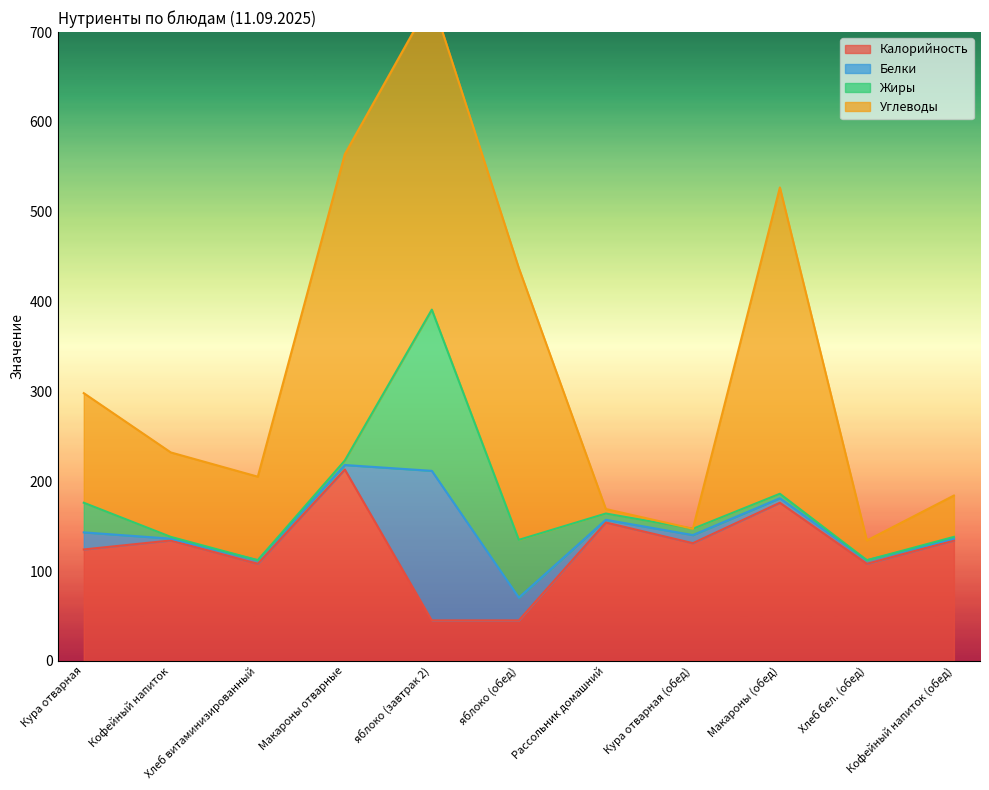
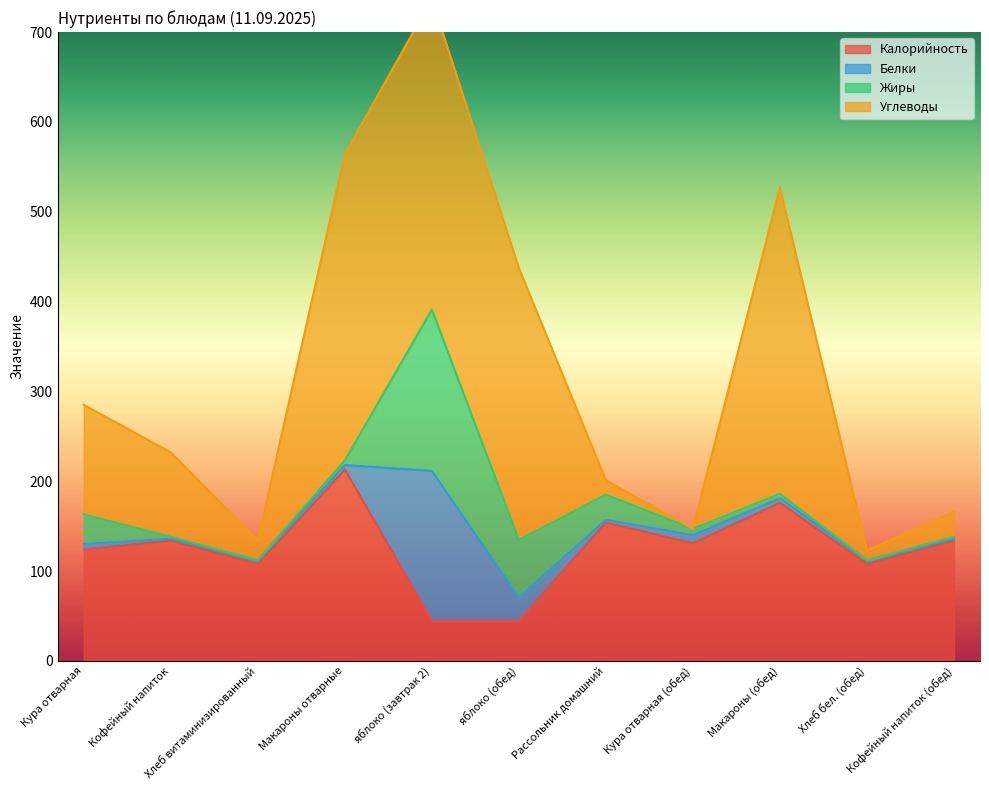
Белки, Кура отварная: 20 -> 10
Углеводы, Хлеб витаминизированный: 90 -> 20
Жиры, Рассольник домашний: 10 -> 30
Углеводы, Рассольник домашний: 10 -> 20
Углеводы, Хлеб бел. (обед): 20 -> 10
Углеводы, Кофейный напиток (обед): 50 -> 30
